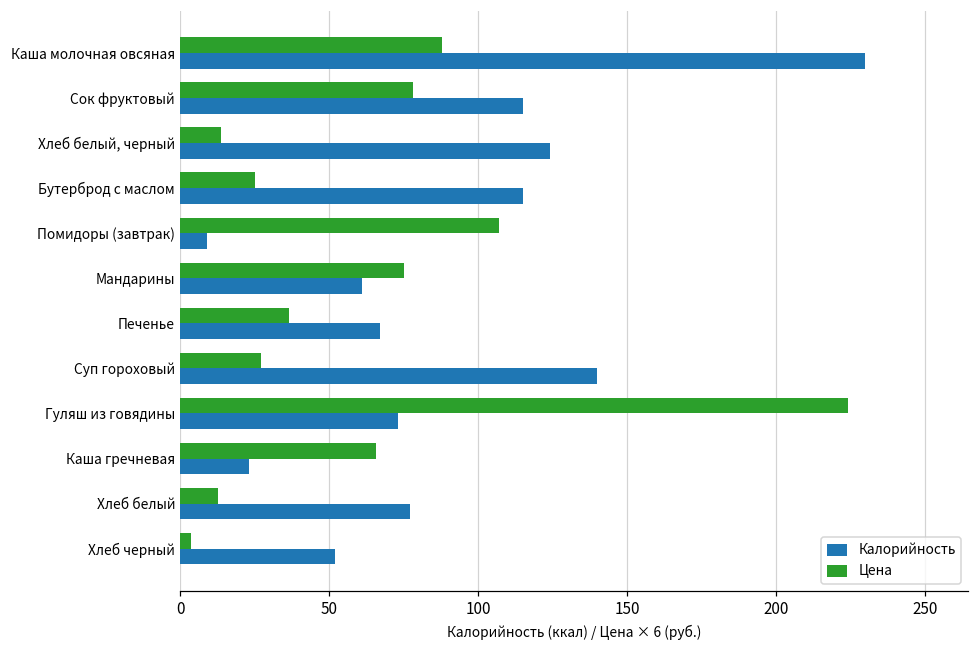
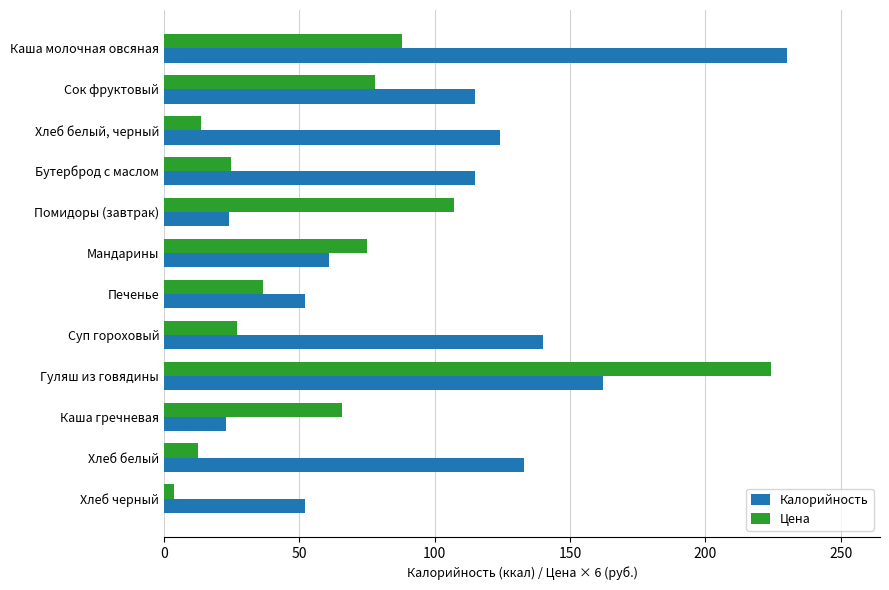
Калорийность, Помидоры (завтрак): 9 -> 24
Калорийность, Печенье: 67 -> 52
Калорийность, Гуляш из говядины: 73 -> 162
Калорийность, Хлеб белый: 77 -> 133
